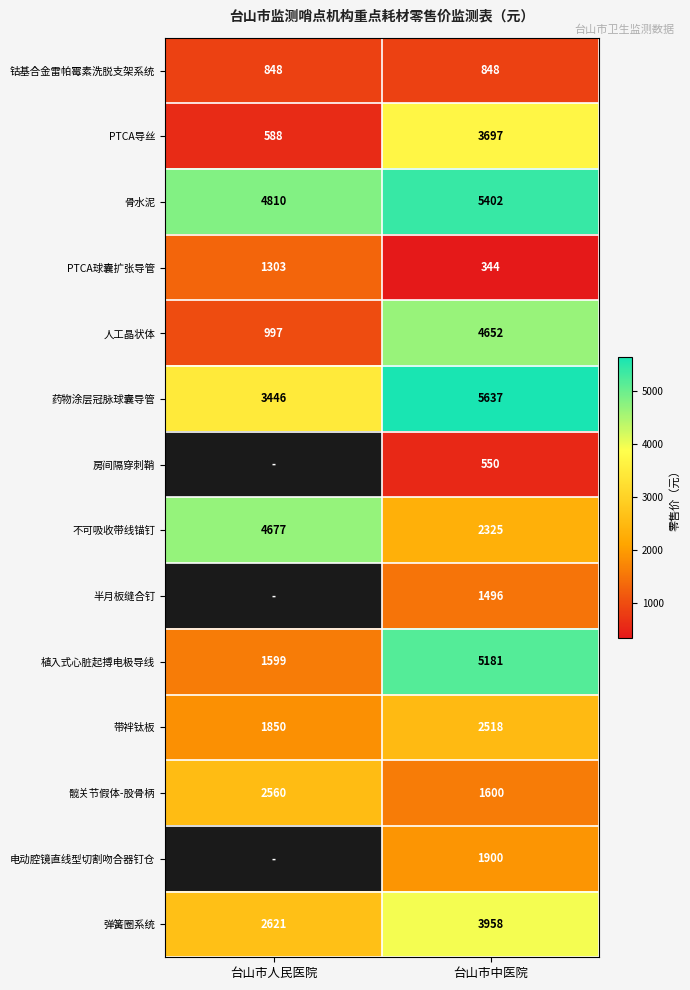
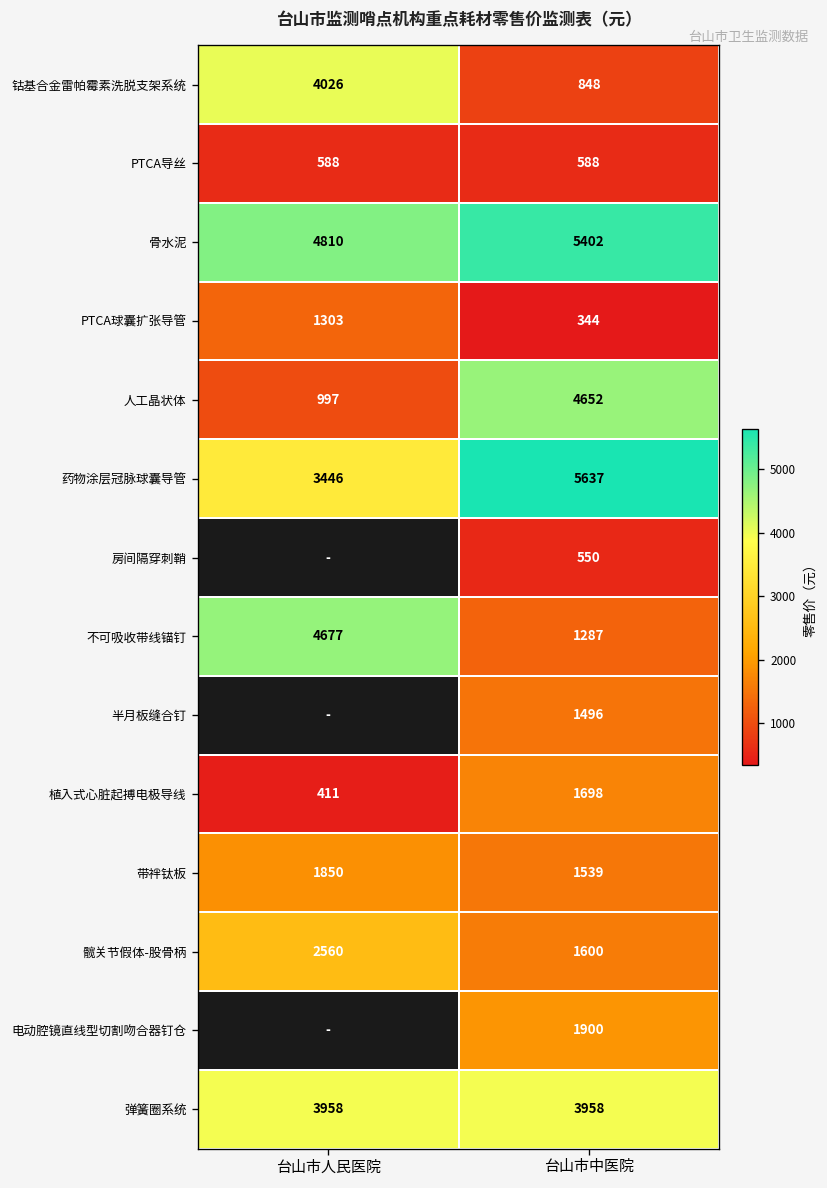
钴基合金雷帕霉素洗脱支架系统, 台山市人民医院: 848 -> 4026
PTCA导丝, 台山市中医院: 3697 -> 588
不可吸收带线锚钉, 台山市中医院: 2325 -> 1287
植入式心脏起搏电极导线, 台山市人民医院: 1599 -> 411
植入式心脏起搏电极导线, 台山市中医院: 5181 -> 1698
带袢钛板, 台山市中医院: 2518 -> 1539
弹簧圈系统, 台山市人民医院: 2621 -> 3958
